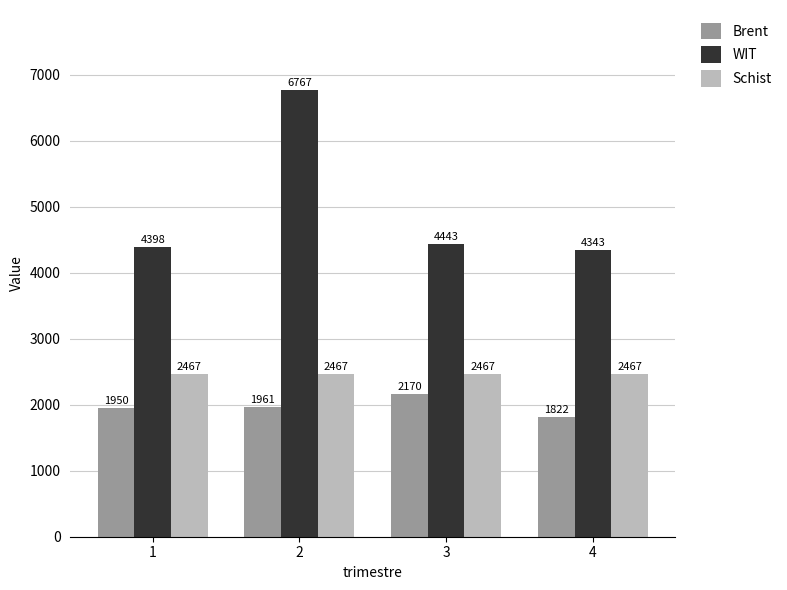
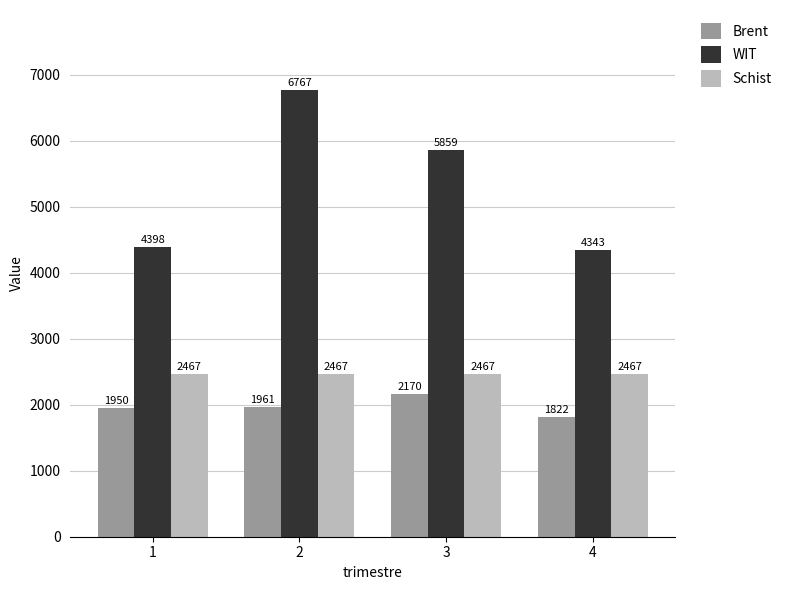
WIT, 3: 4443 -> 5859
